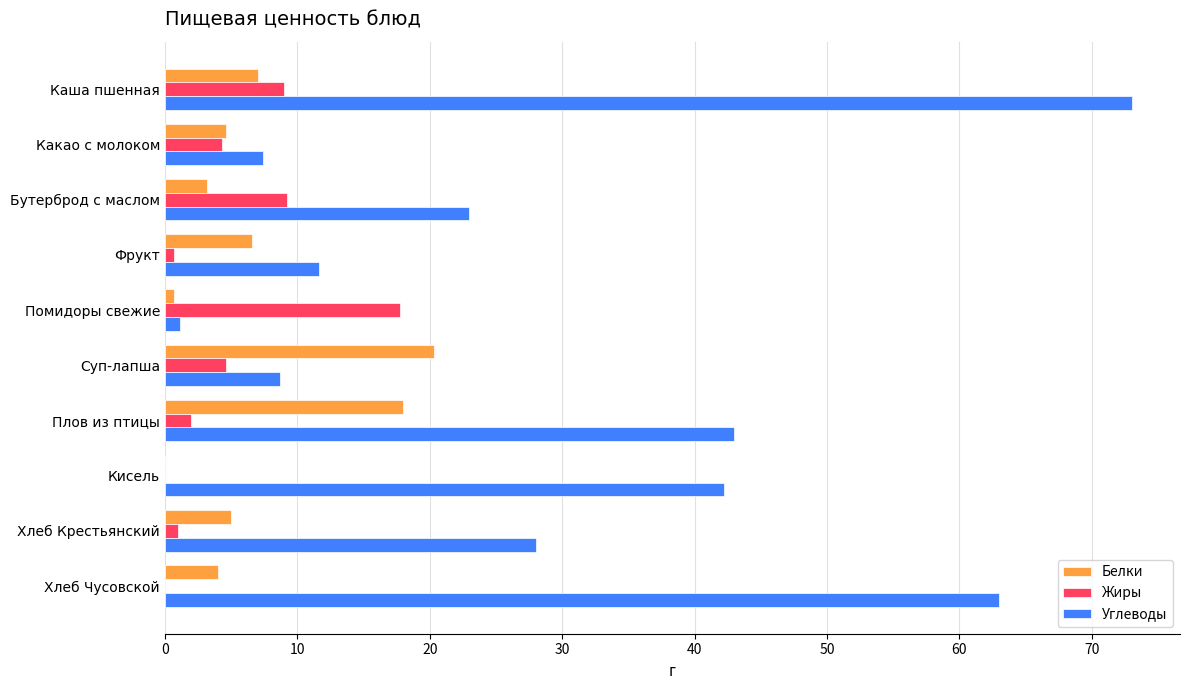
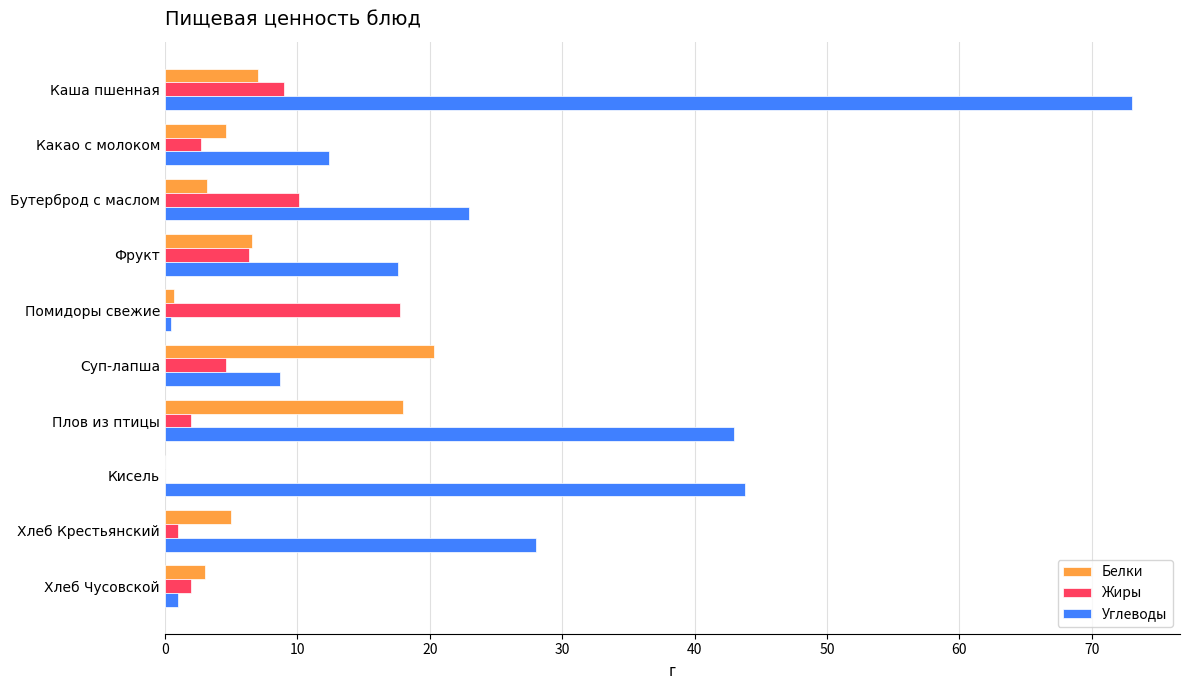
Жиры, Какао с молоком: 4.3 -> 2.7
Углеводы, Какао с молоком: 7.4 -> 12.4
Жиры, Бутерброд с маслом: 9.2 -> 10.1
Жиры, Фрукт: 0.7 -> 6.4
Углеводы, Фрукт: 11.7 -> 17.6
Углеводы, Помидоры свежие: 1.1 -> 0.5
Углеводы, Кисель: 42.2 -> 43.8
Белки, Хлеб Чусовской: 4 -> 3
Жиры, Хлеб Чусовской: 0 -> 2
Углеводы, Хлеб Чусовской: 63 -> 1
